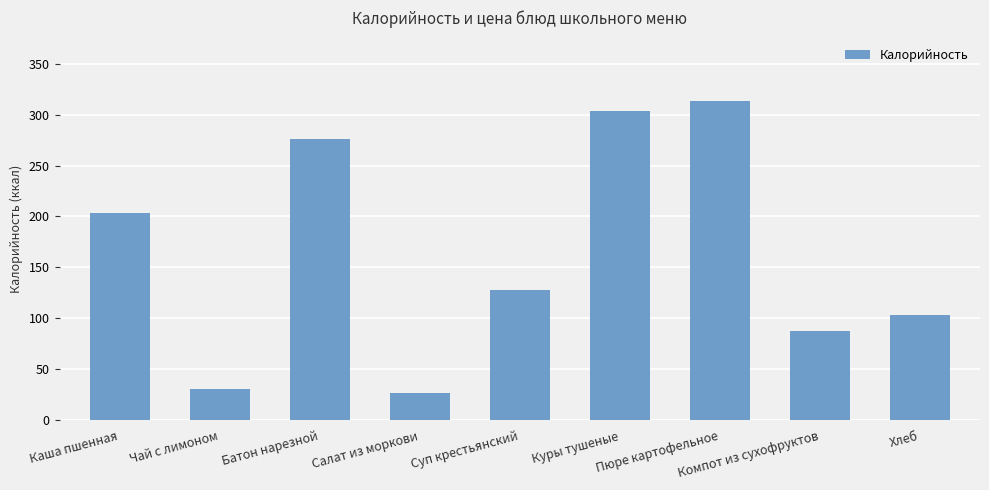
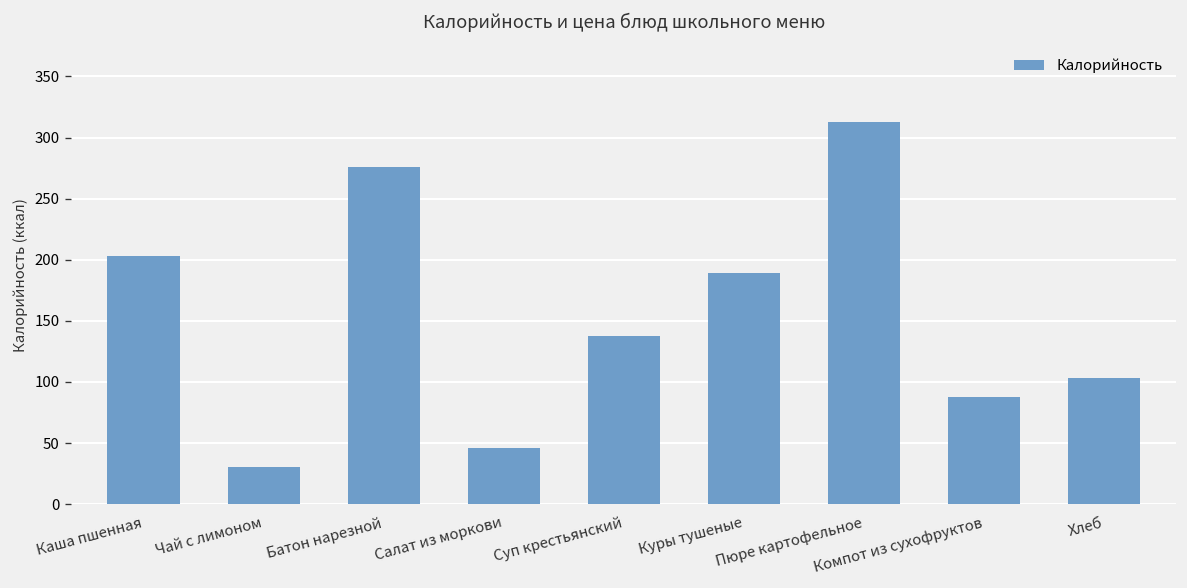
Салат из моркови: 27 -> 46
Суп крестьянский: 128 -> 138
Куры тушеные: 304 -> 189
